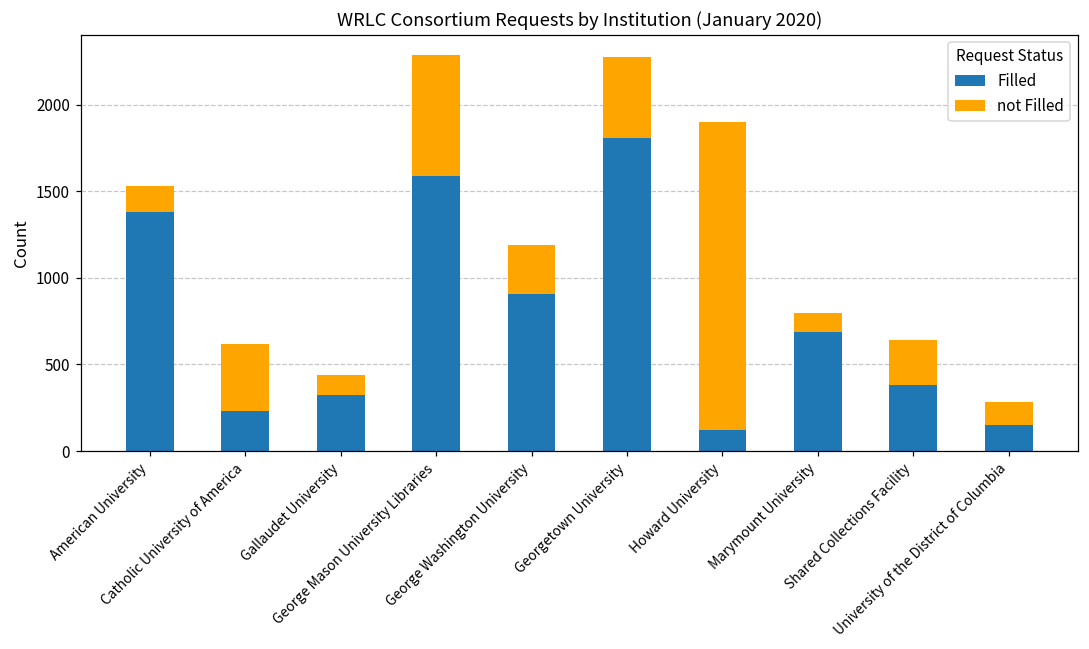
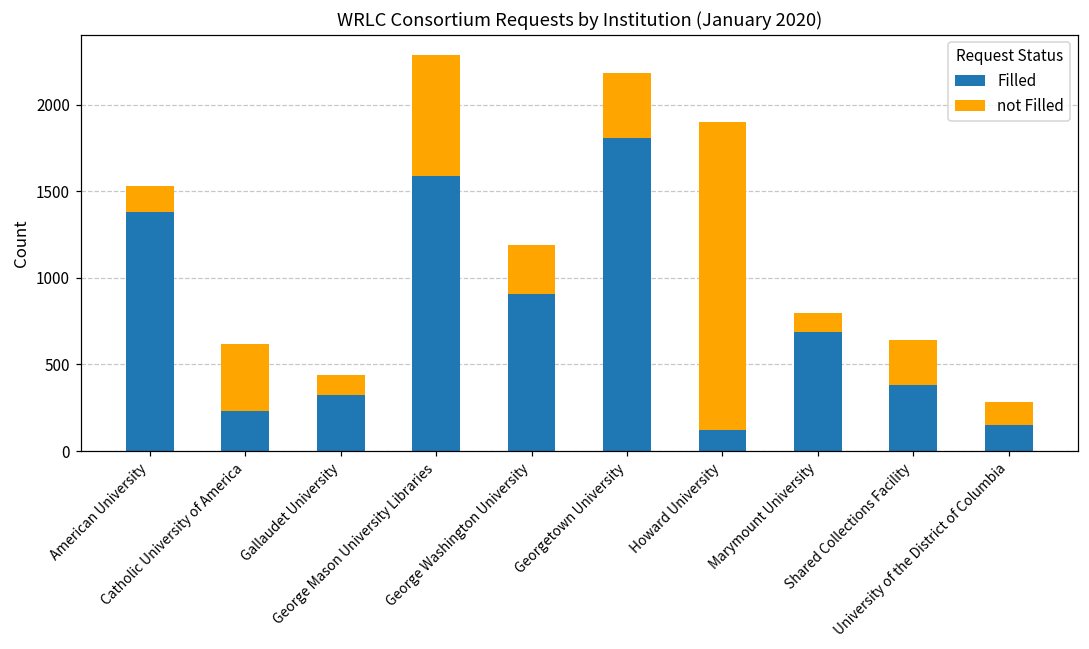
not Filled, Georgetown University: 460 -> 380
